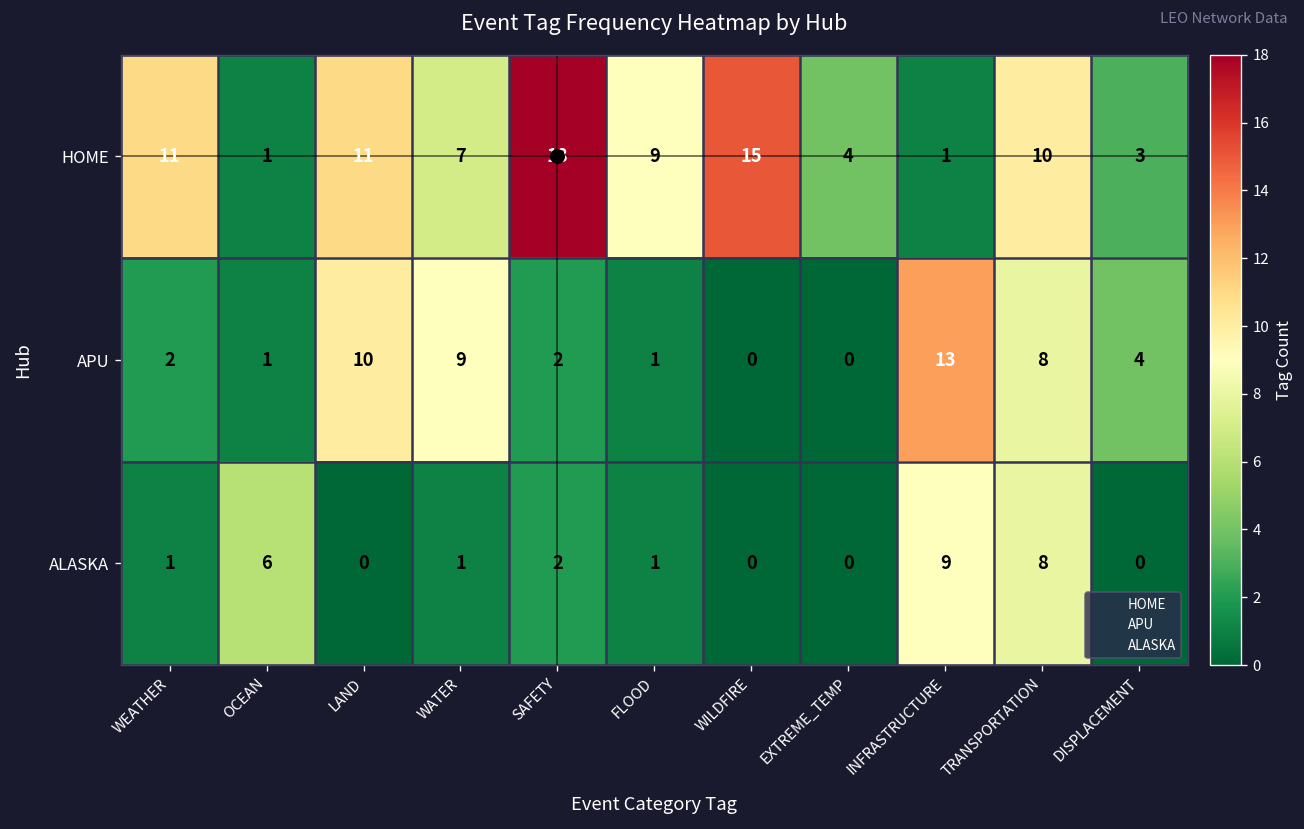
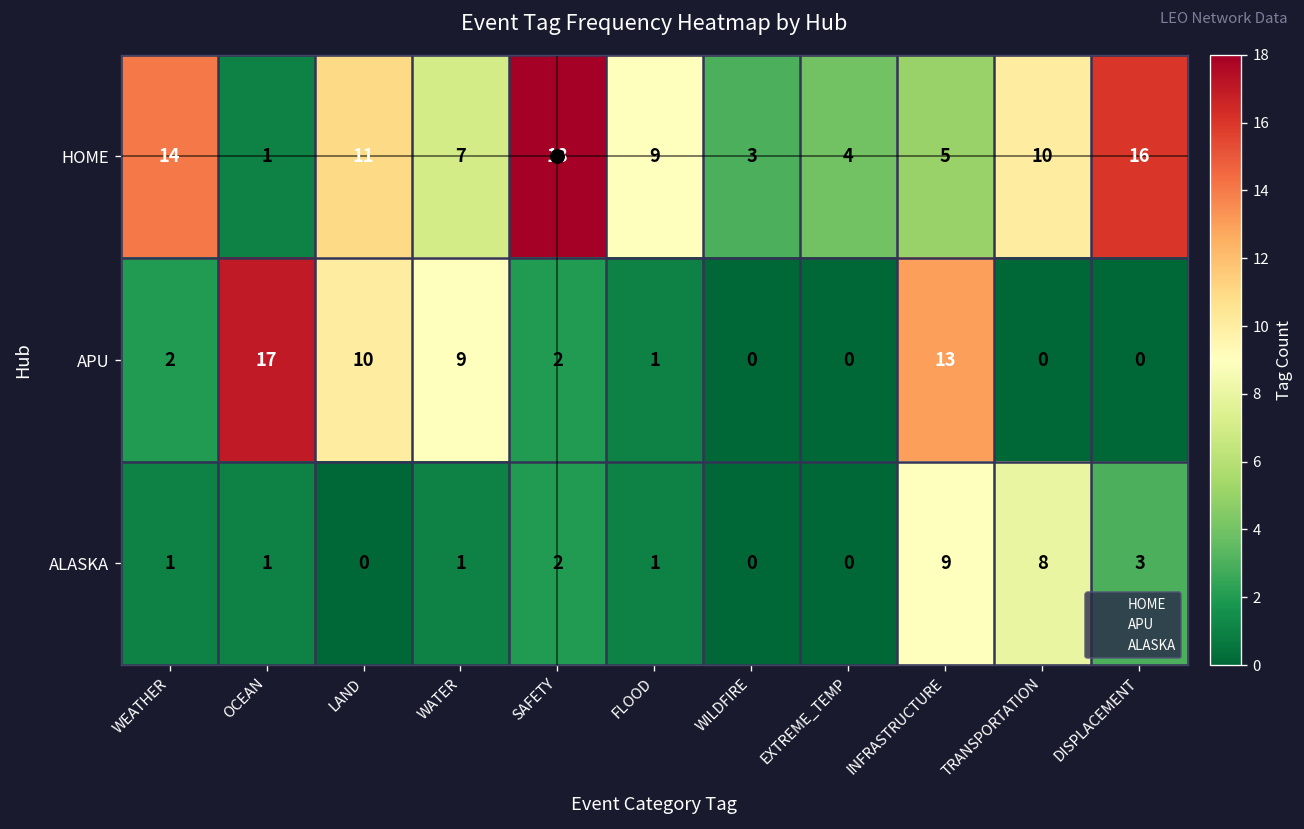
HOME, WEATHER: 11 -> 14
HOME, WILDFIRE: 15 -> 3
HOME, INFRASTRUCTURE: 1 -> 5
HOME, DISPLACEMENT: 3 -> 16
APU, OCEAN: 1 -> 17
APU, TRANSPORTATION: 8 -> 0
APU, DISPLACEMENT: 4 -> 0
ALASKA, OCEAN: 6 -> 1
ALASKA, DISPLACEMENT: 0 -> 3
